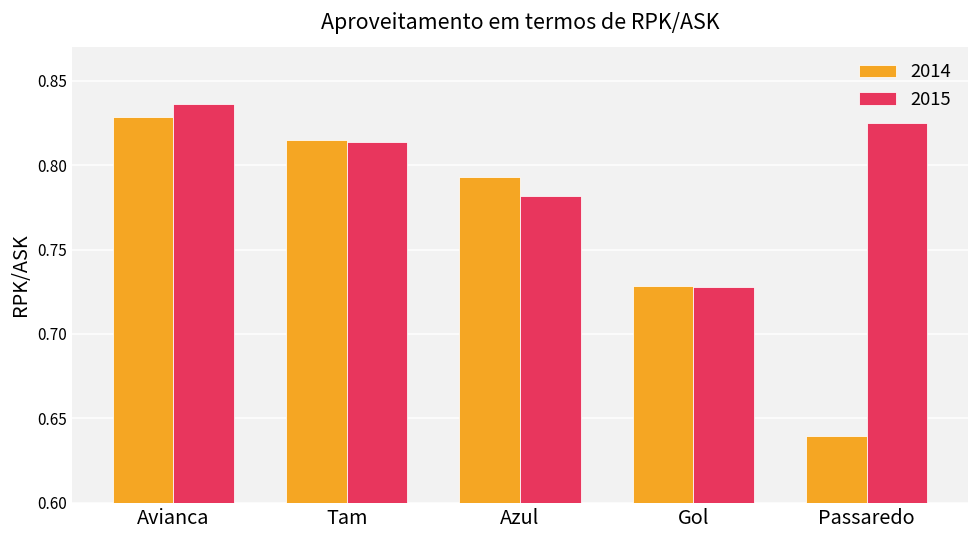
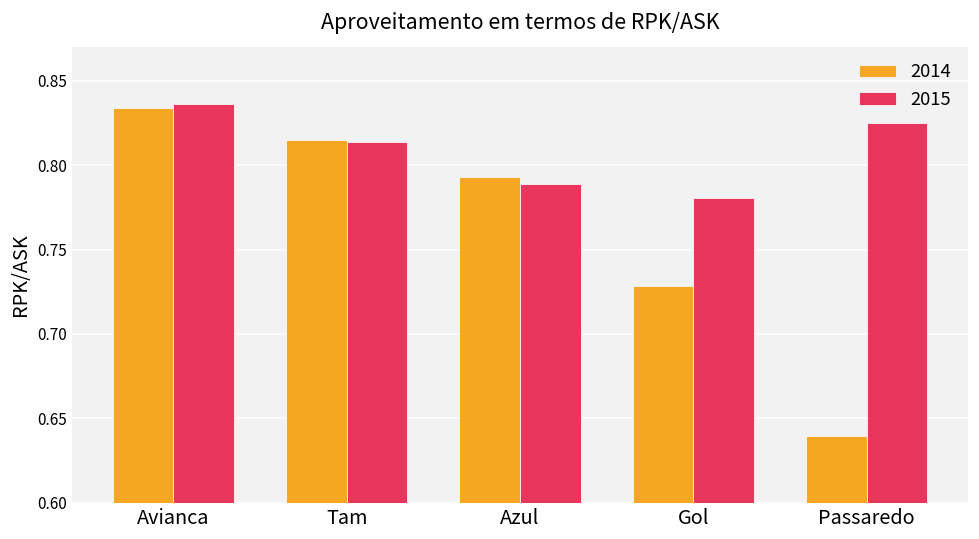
2014, Avianca: 0.828 -> 0.834
2015, Azul: 0.782 -> 0.789
2015, Gol: 0.728 -> 0.780
